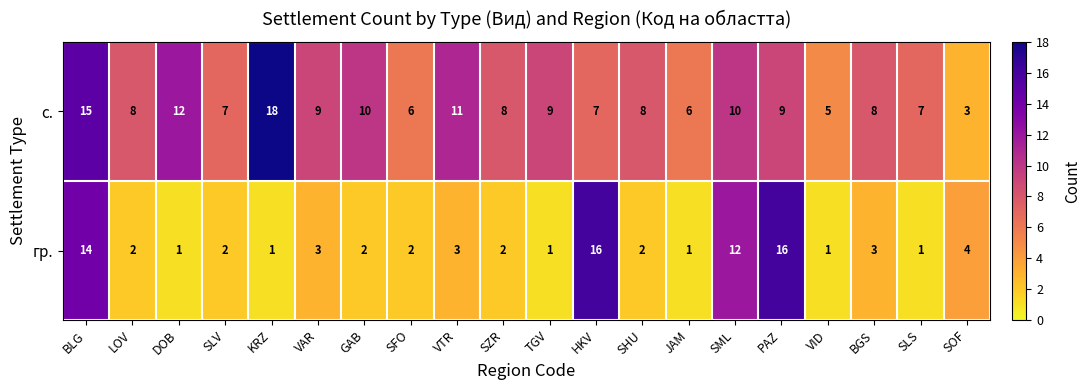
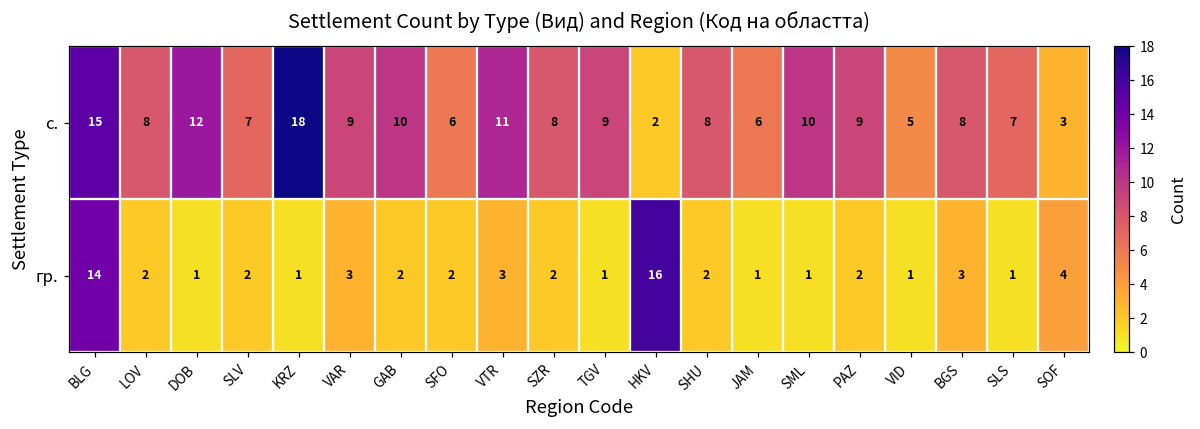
с., HKV: 7 -> 2
гр., SML: 12 -> 1
гр., PAZ: 16 -> 2
